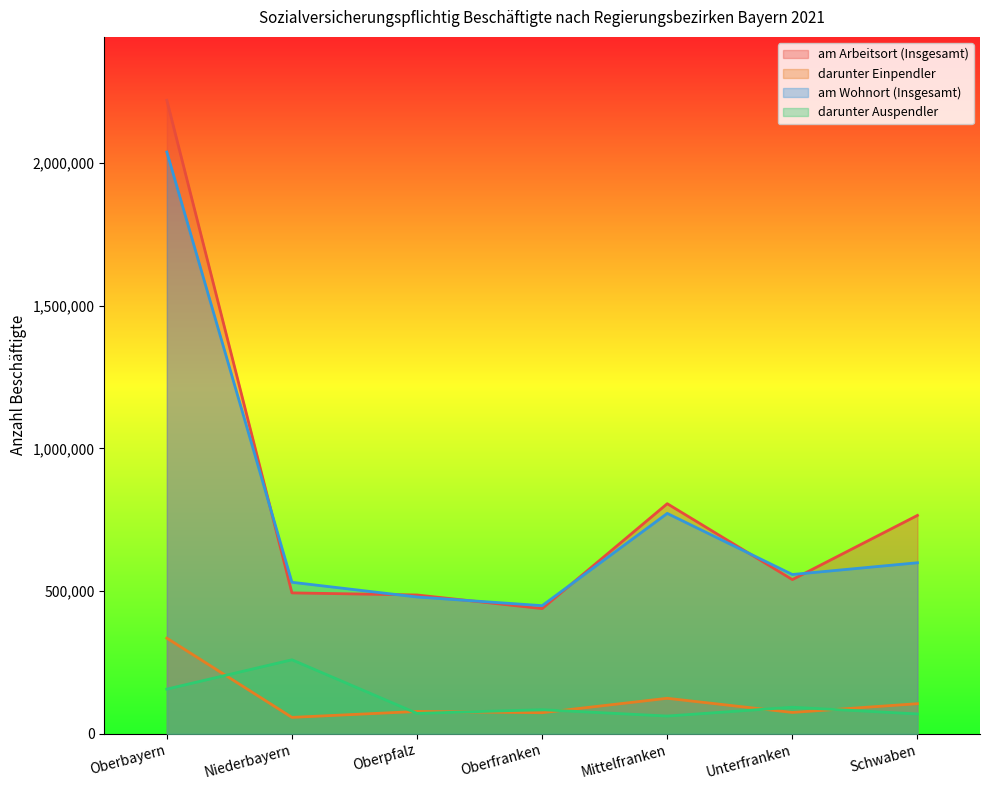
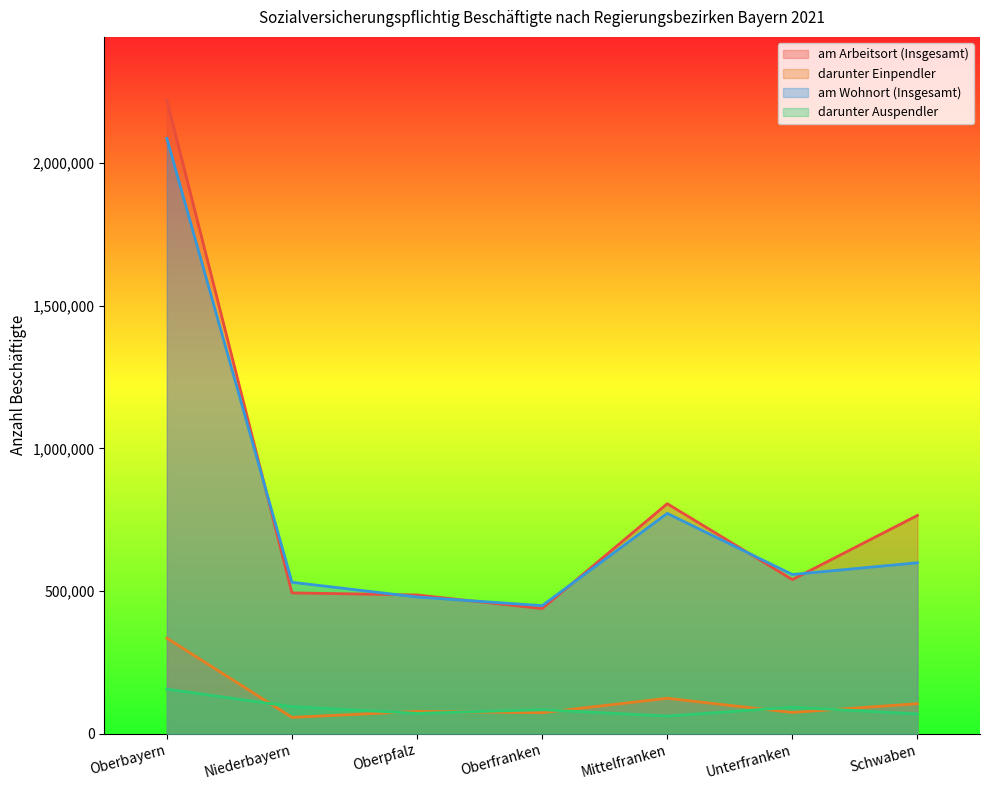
am Wohnort (Insgesamt), Oberbayern: 2,040,000 -> 2,090,000
darunter Auspendler, Niederbayern: 260,000 -> 100,000
